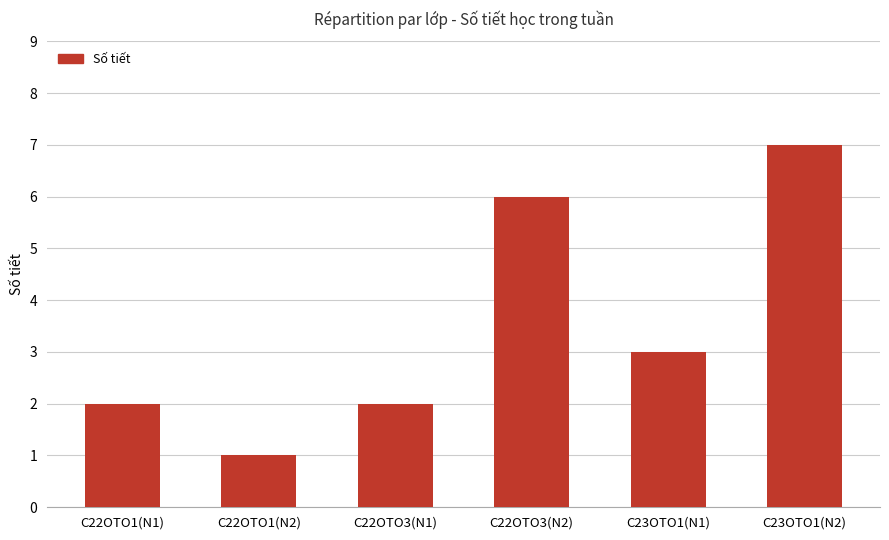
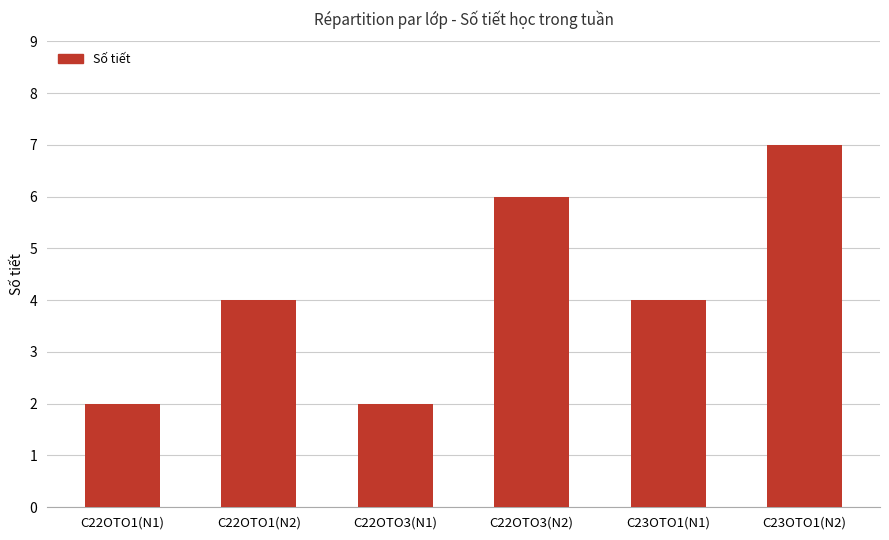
C22OTO1(N2): 1 -> 4
C23OTO1(N1): 3 -> 4
